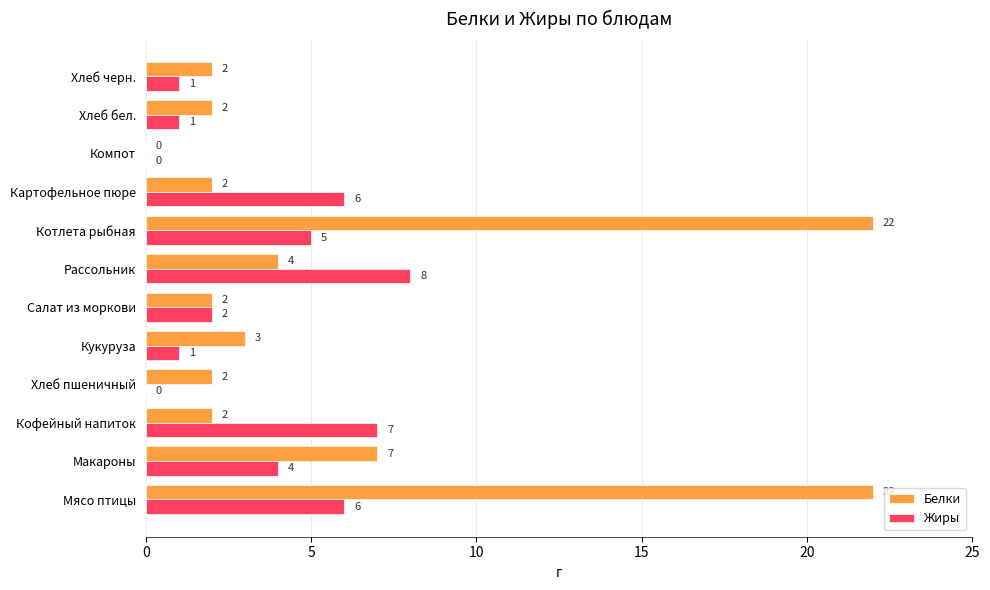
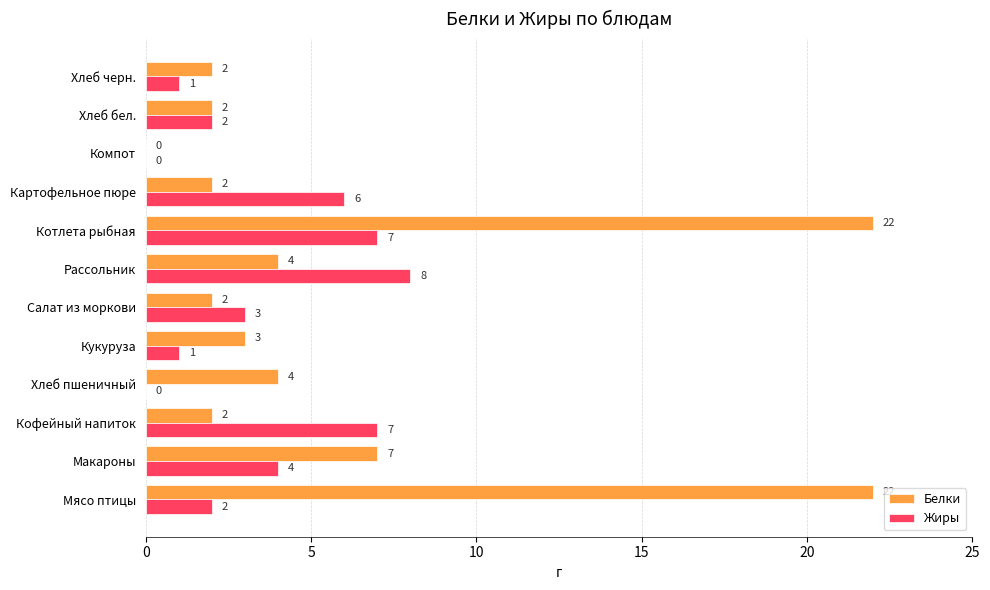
Жиры, Хлеб бел.: 1 -> 2
Жиры, Котлета рыбная: 5 -> 7
Жиры, Салат из моркови: 2 -> 3
Белки, Хлеб пшеничный: 2 -> 4
Жиры, Мясо птицы: 6 -> 2
